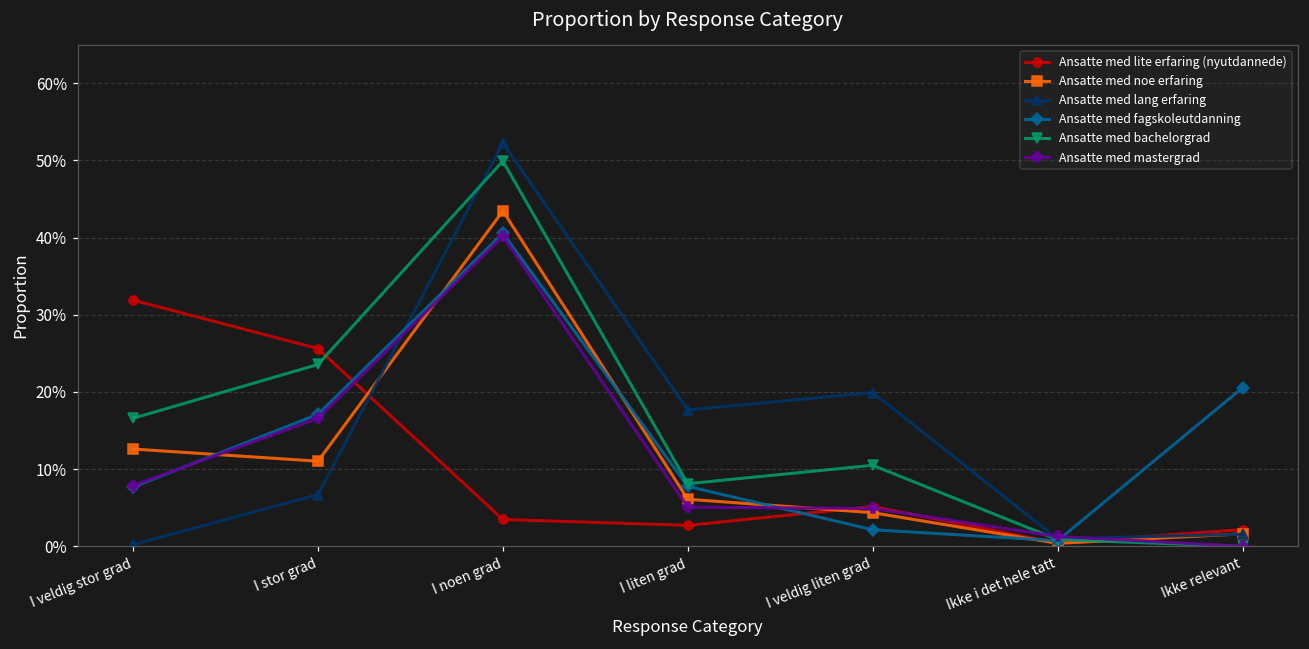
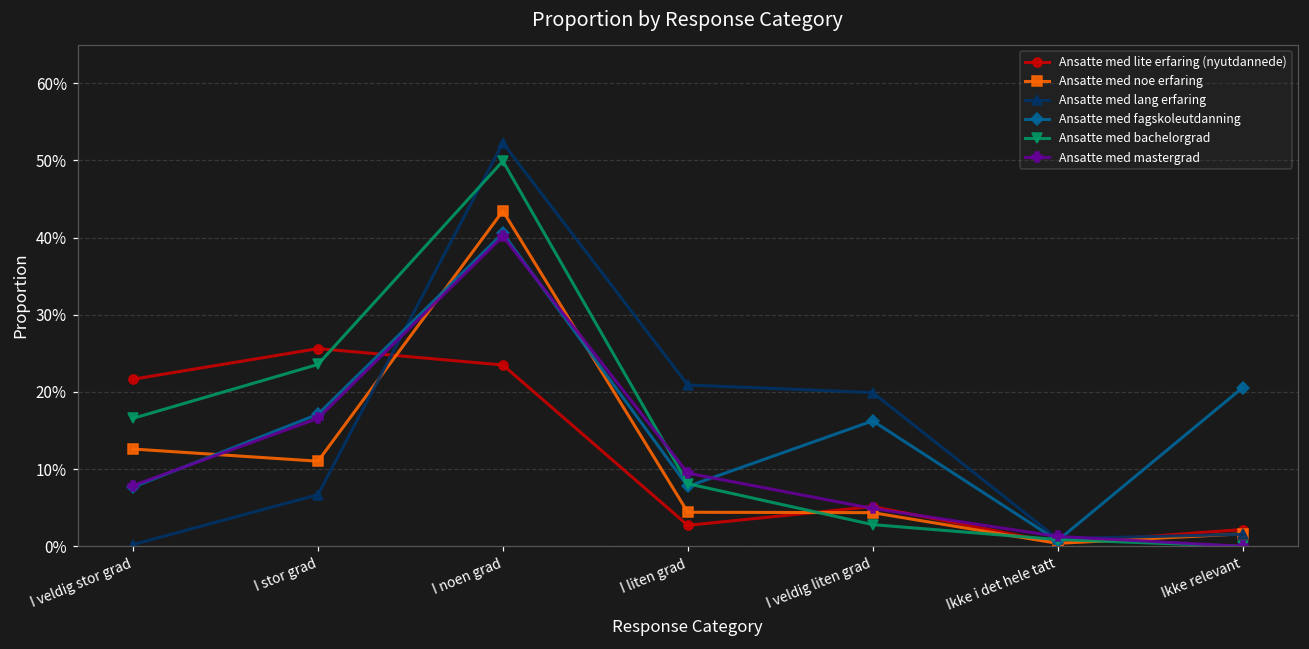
Ansatte med lite erfaring (nyutdannede), I veldig stor grad: 32% -> 22%
Ansatte med lite erfaring (nyutdannede), I noen grad: 3% -> 23%
Ansatte med noe erfaring, I liten grad: 6% -> 4%
Ansatte med lang erfaring, I liten grad: 18% -> 21%
Ansatte med mastergrad, I liten grad: 5% -> 9%
Ansatte med fagskoleutdanning, I veldig liten grad: 2% -> 16%
Ansatte med bachelorgrad, I veldig liten grad: 11% -> 3%
